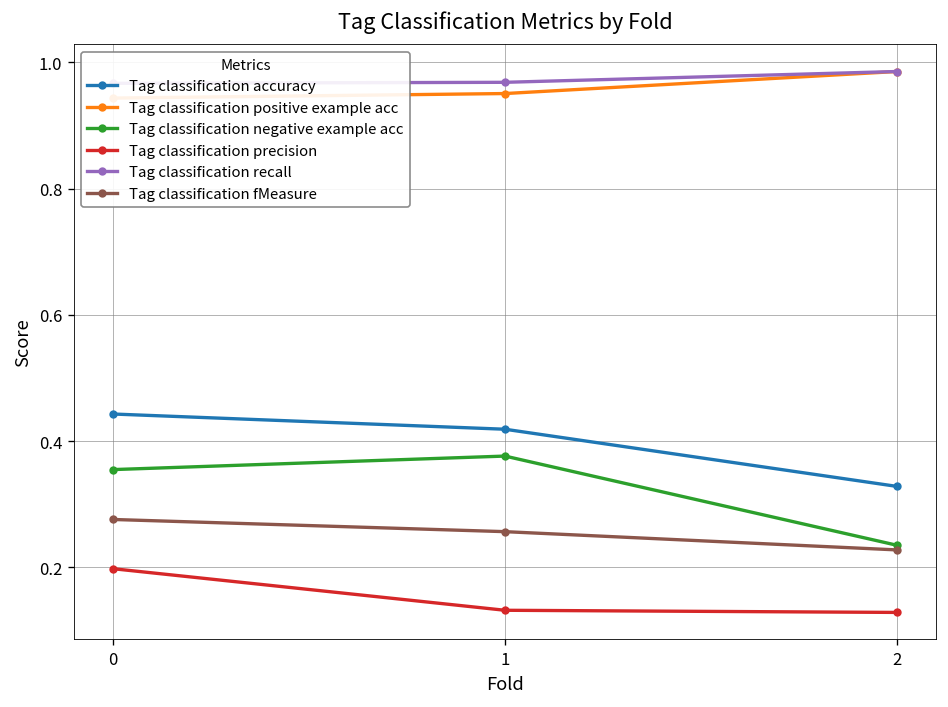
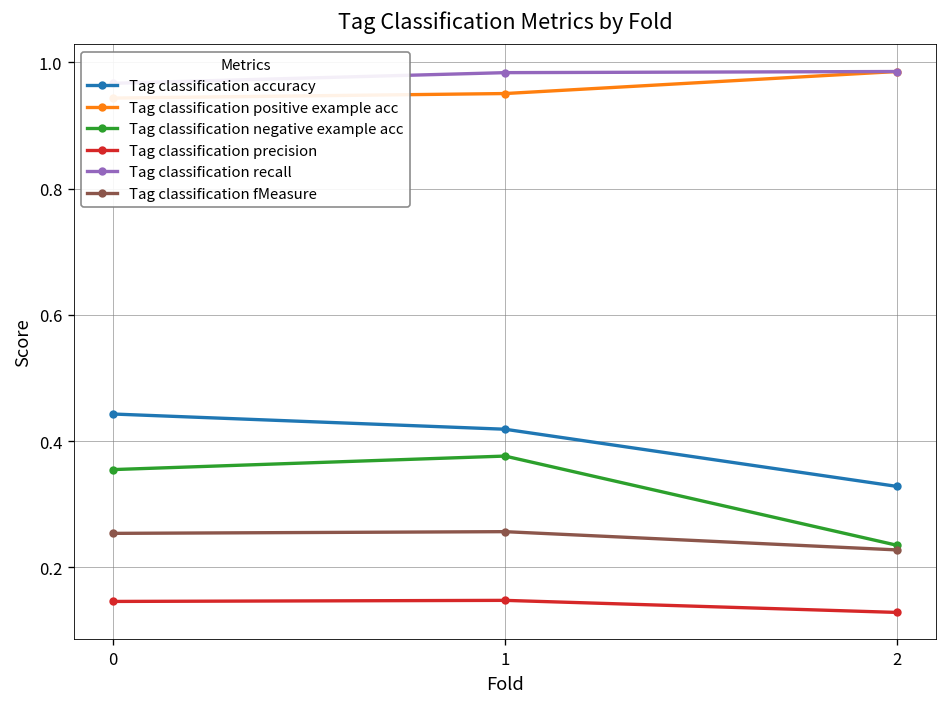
Tag classification precision, 0: 0.20 -> 0.15
Tag classification fMeasure, 0: 0.28 -> 0.25
Tag classification precision, 1: 0.13 -> 0.15
Tag classification recall, 1: 0.97 -> 0.98
